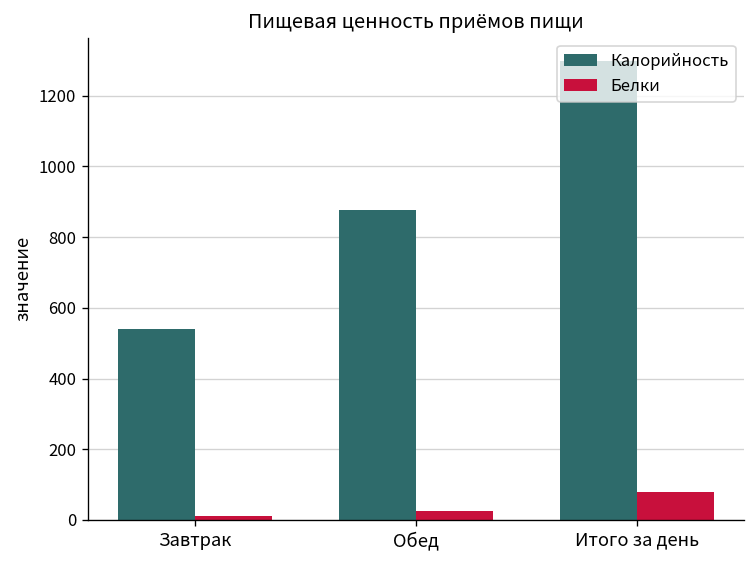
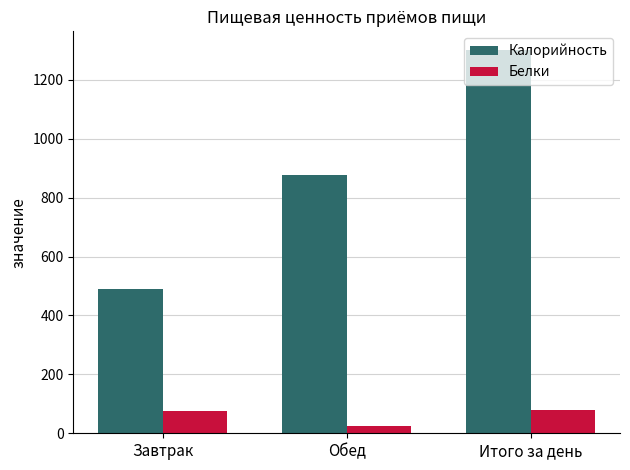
Калорийность, Завтрак: 540 -> 490
Белки, Завтрак: 10 -> 80
